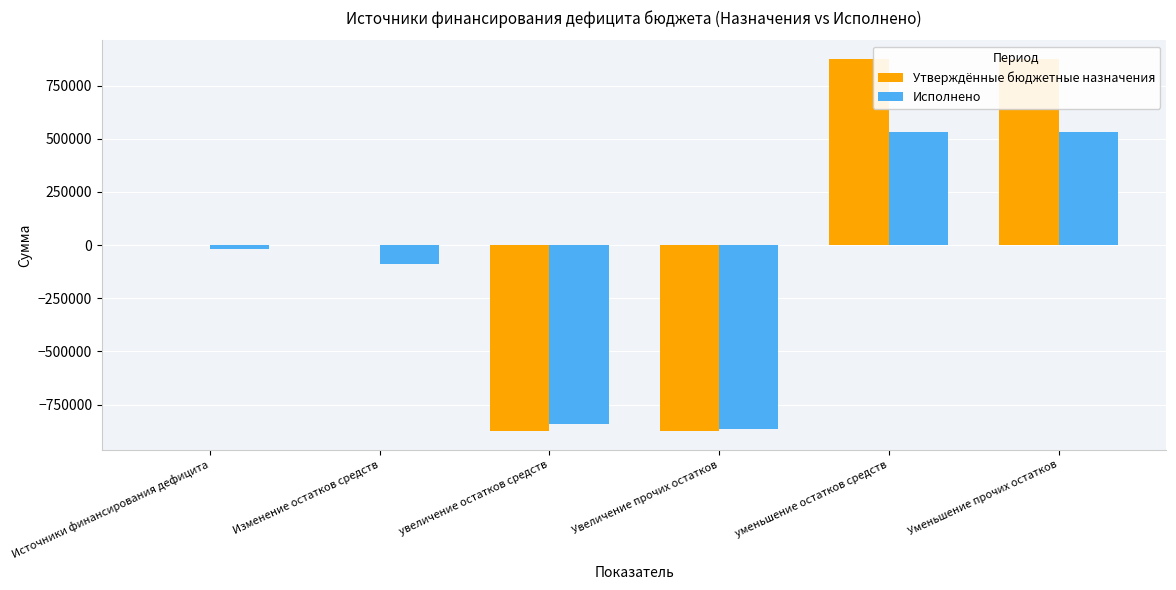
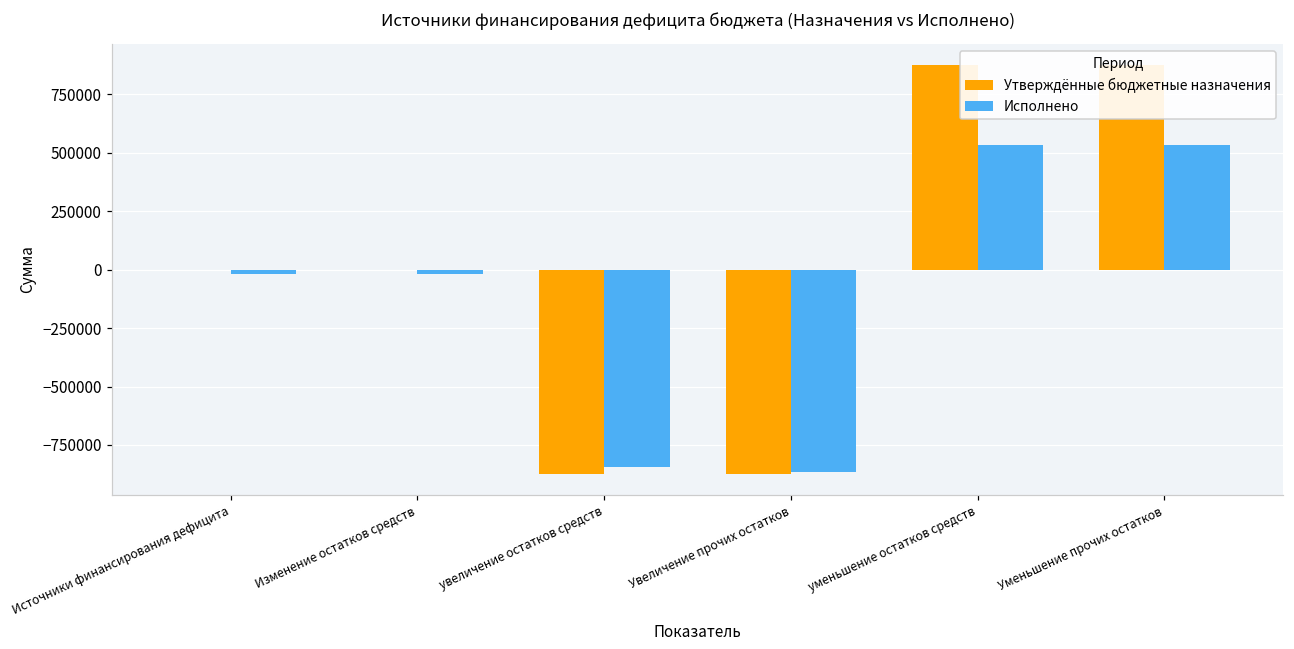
Исполнено, Изменение остатков средств: -90000 -> -20000
